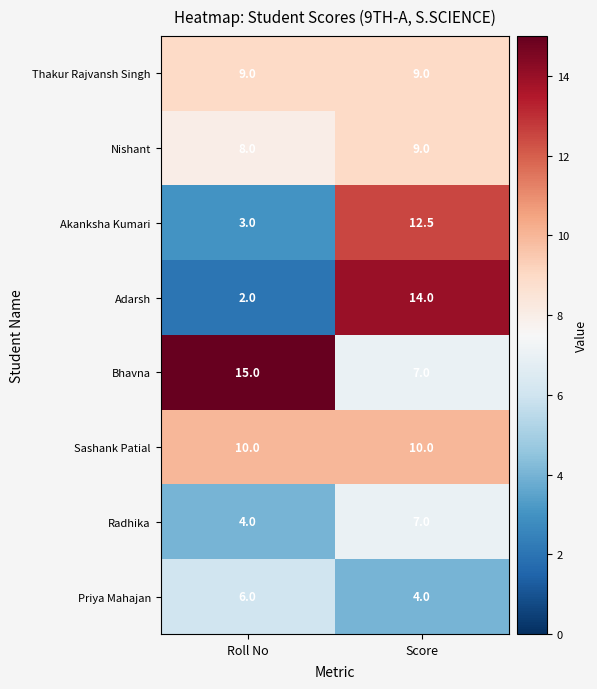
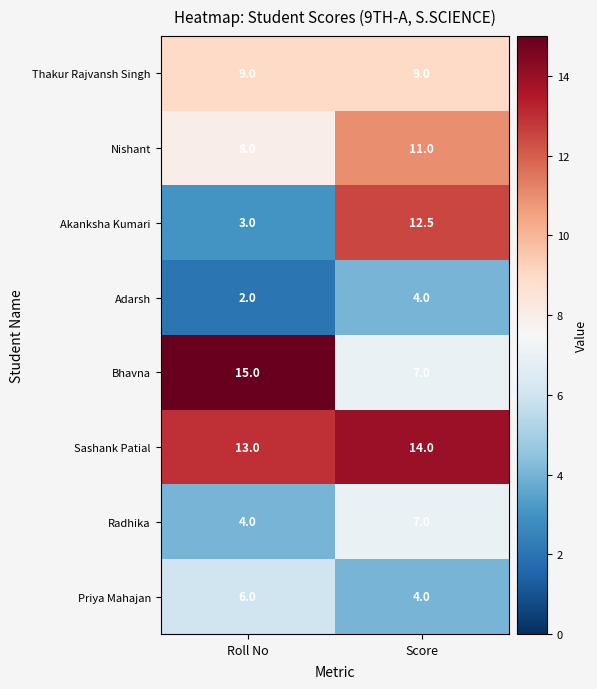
Nishant, Score: 9.0 -> 11.0
Adarsh, Score: 14.0 -> 4.0
Sashank Patial, Roll No: 10.0 -> 13.0
Sashank Patial, Score: 10.0 -> 14.0
